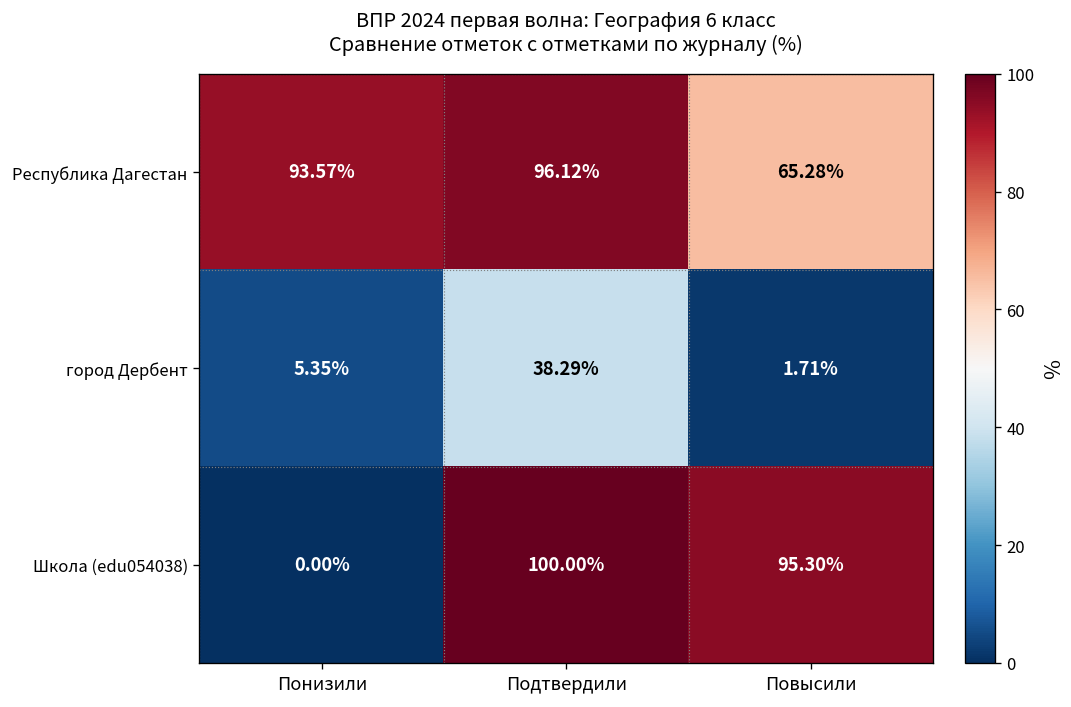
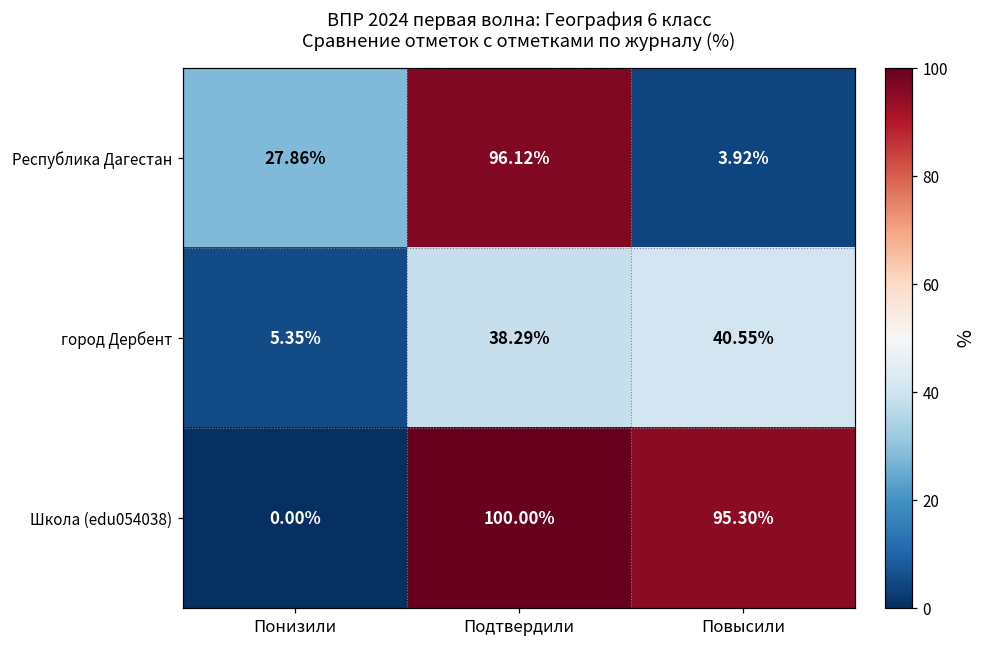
Республика Дагестан, Понизили: 93.57% -> 27.86%
Республика Дагестан, Повысили: 65.28% -> 3.92%
город Дербент, Повысили: 1.71% -> 40.55%
